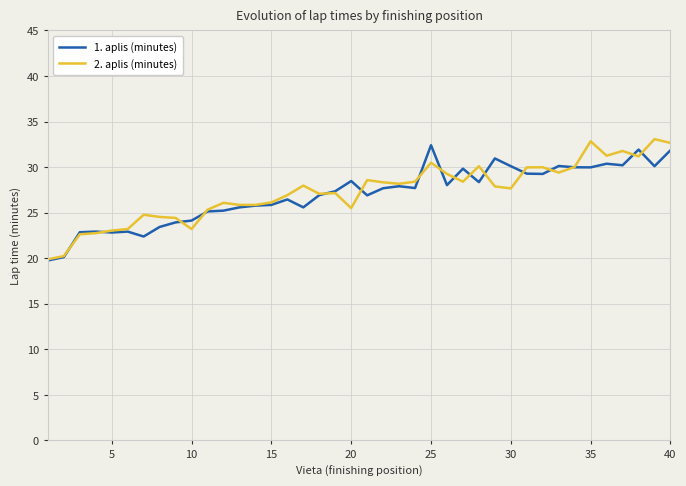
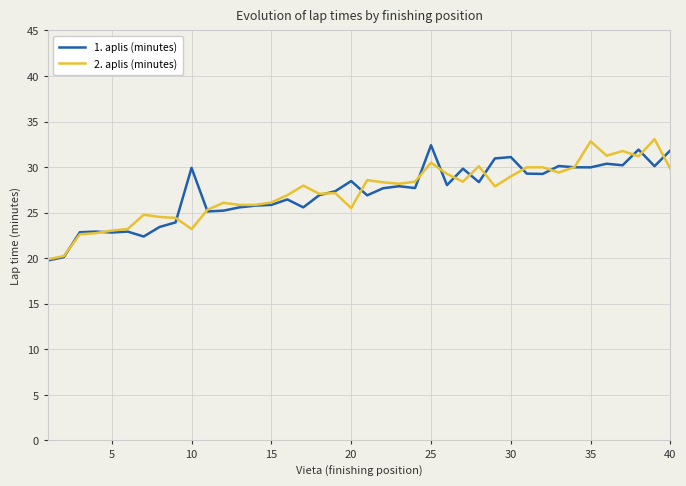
1. aplis (minutes), 10: 24 -> 30
1. aplis (minutes), 30: 30 -> 31
2. aplis (minutes), 30: 28 -> 29
2. aplis (minutes), 40: 33 -> 30
